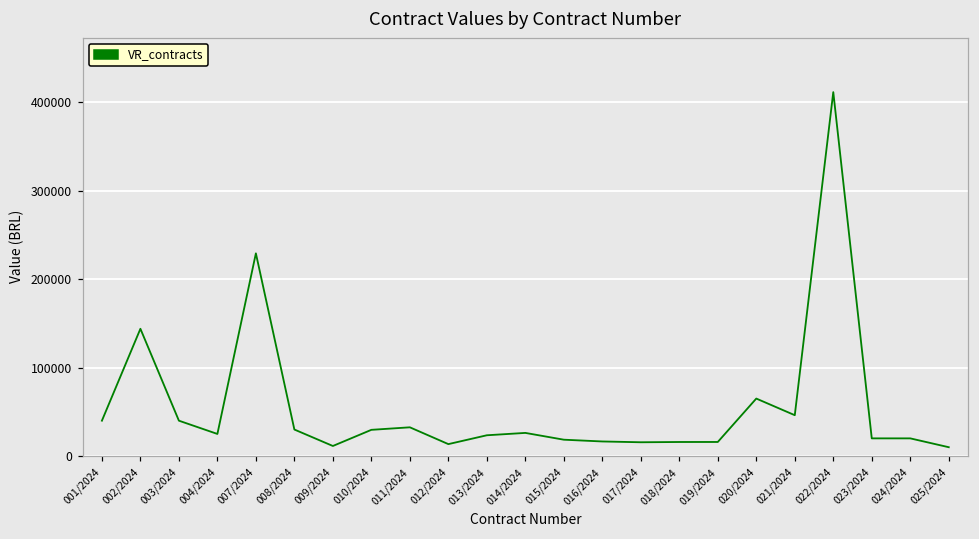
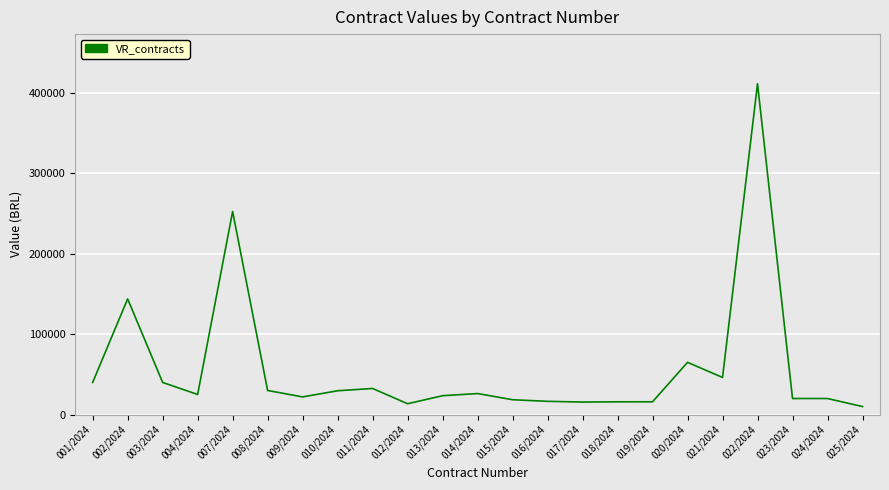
007/2024: 230000 -> 250000
009/2024: 10000 -> 20000
